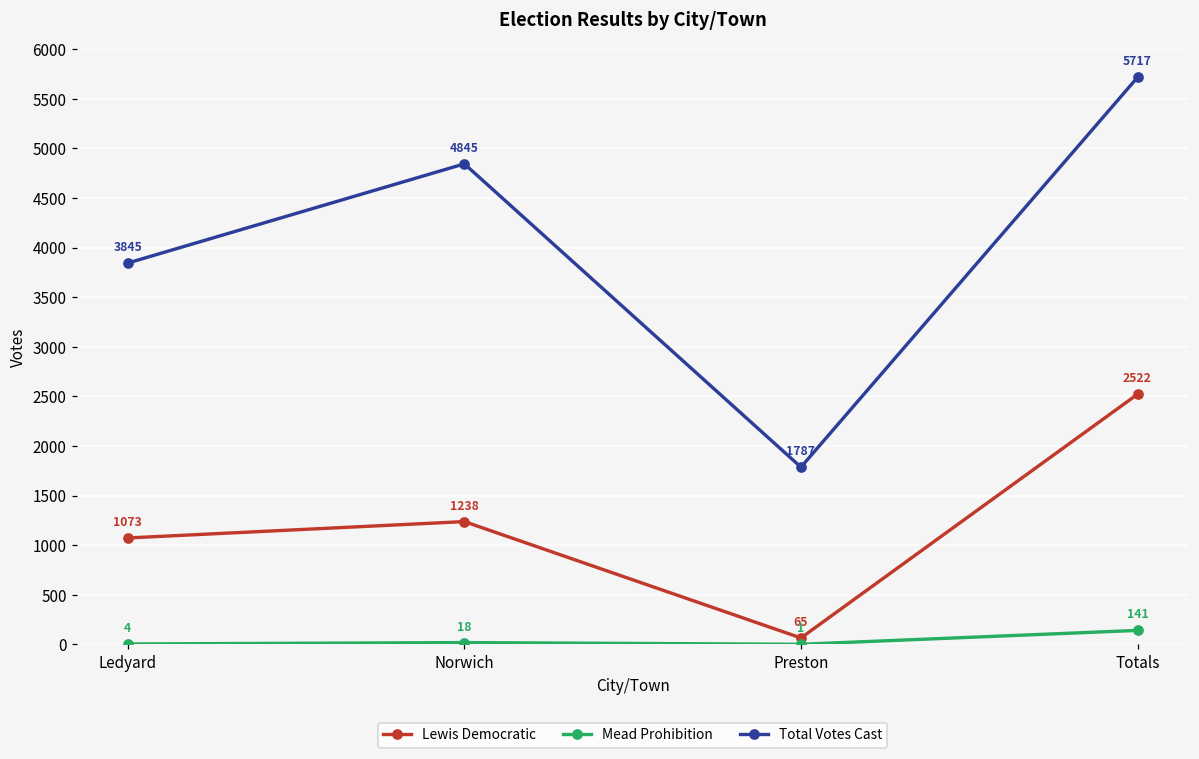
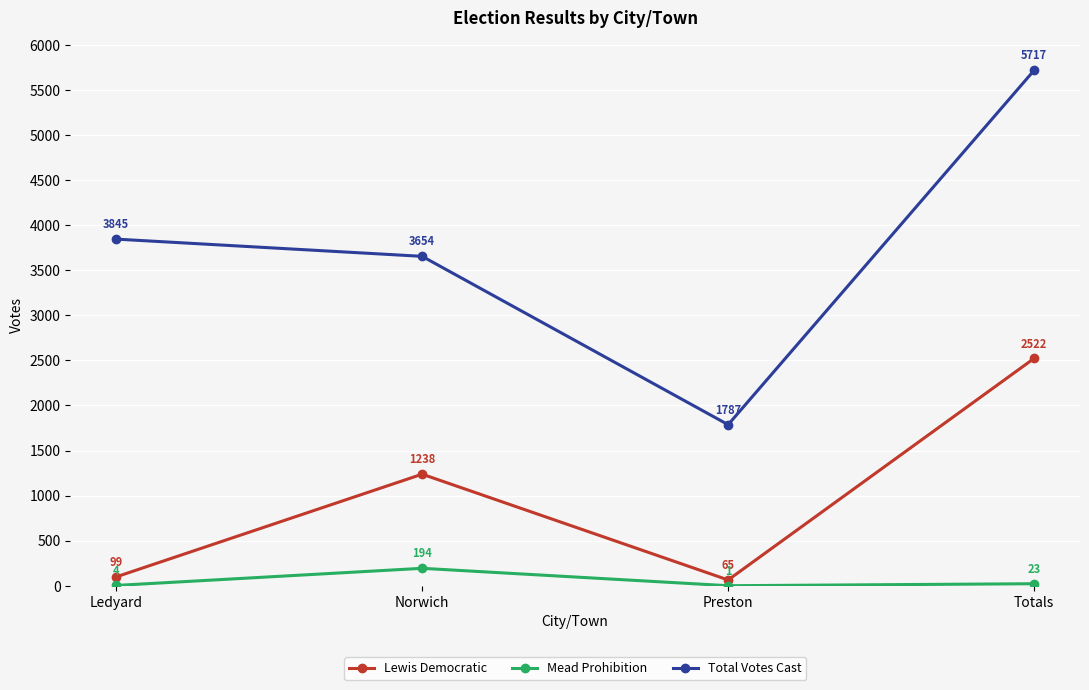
Lewis Democratic, Ledyard: 1073 -> 99
Mead Prohibition, Norwich: 18 -> 194
Total Votes Cast, Norwich: 4845 -> 3654
Mead Prohibition, Totals: 141 -> 23
